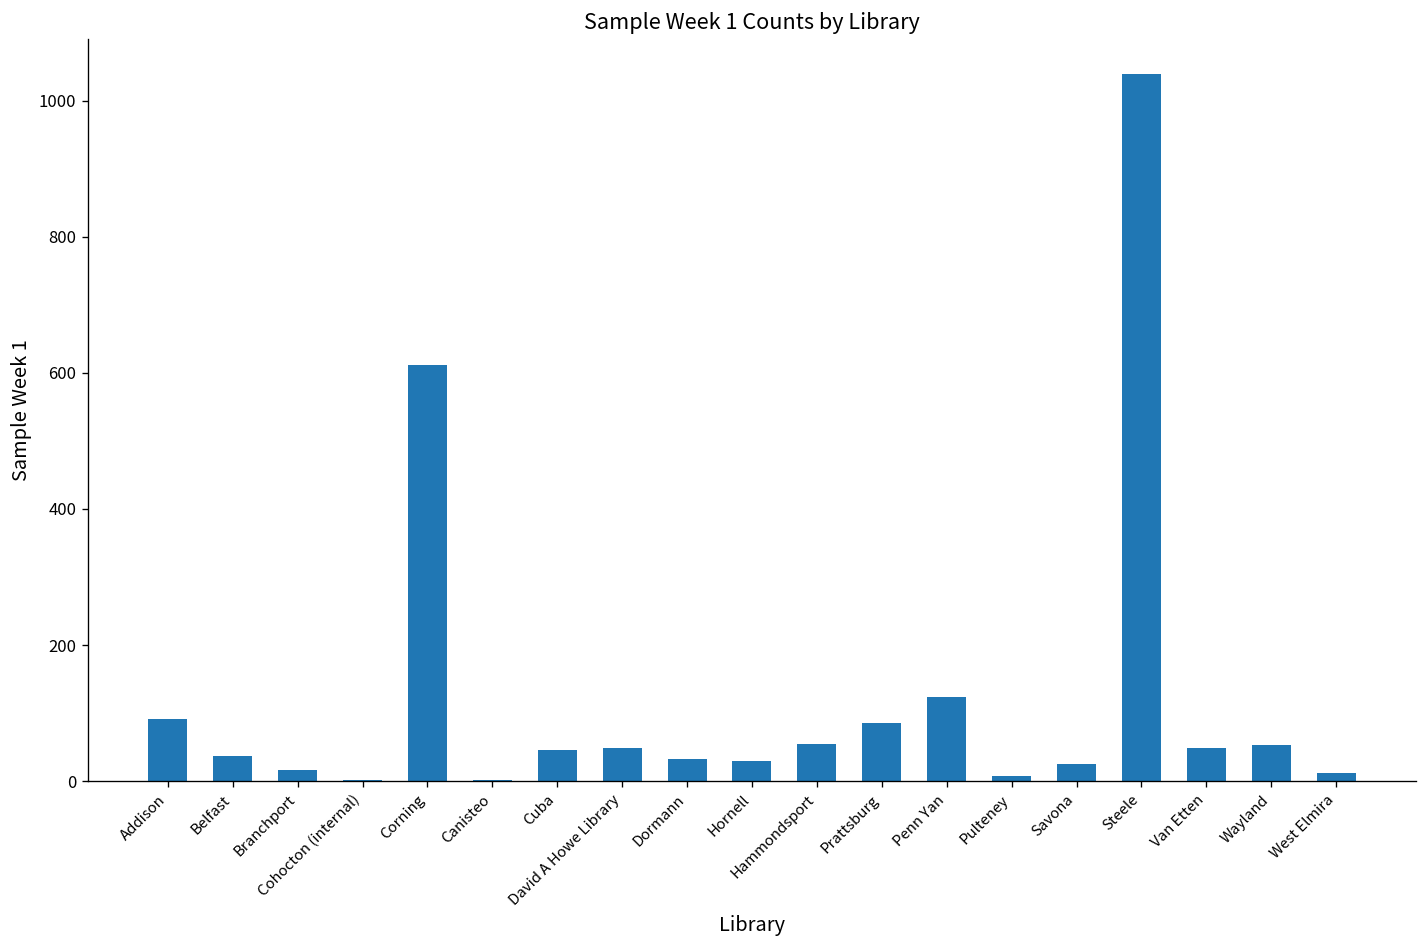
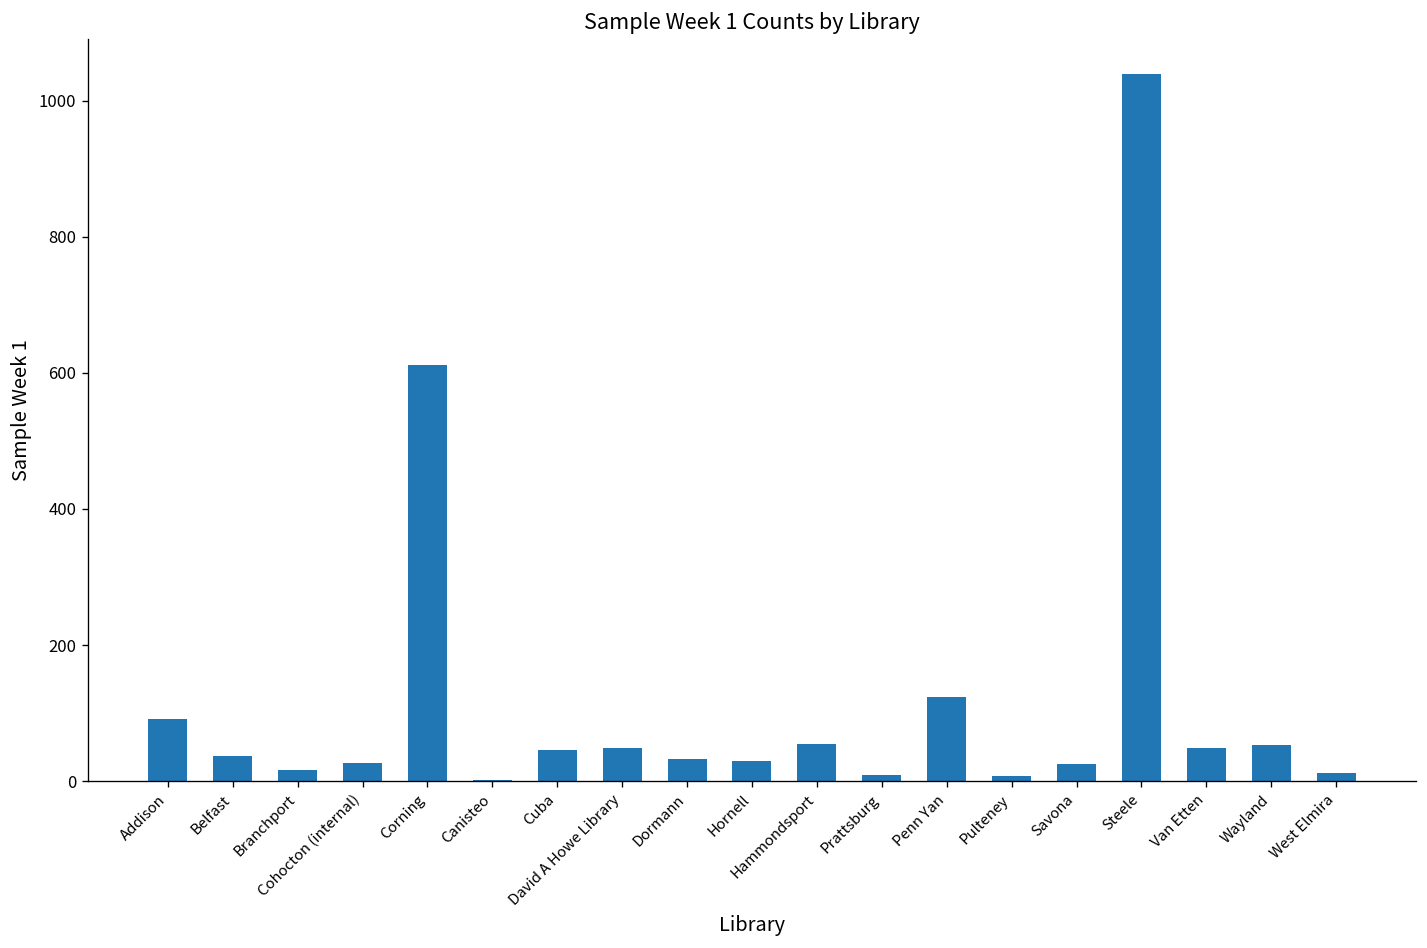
Cohocton (internal): 0 -> 30
Prattsburg: 90 -> 10
